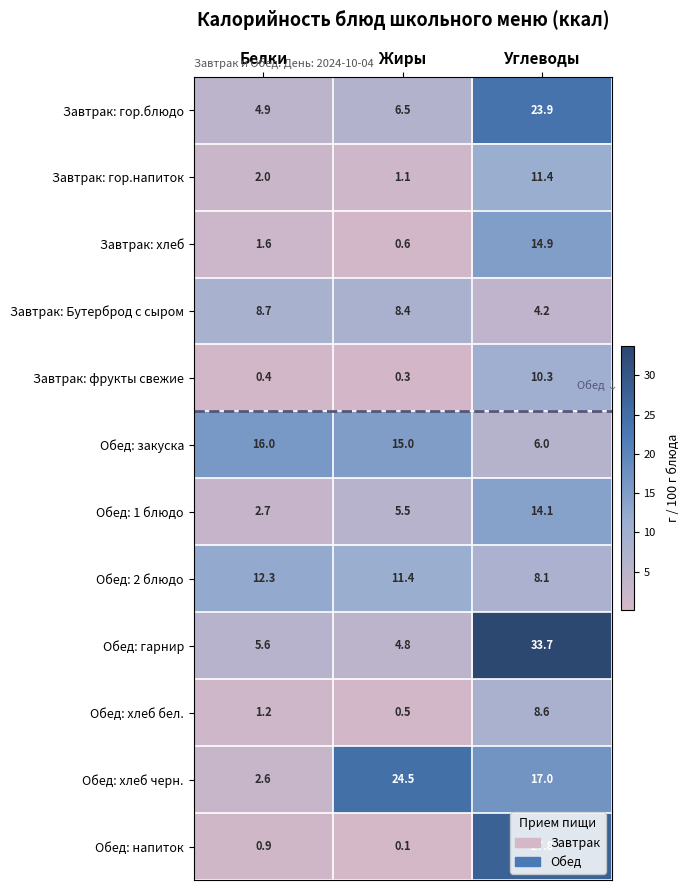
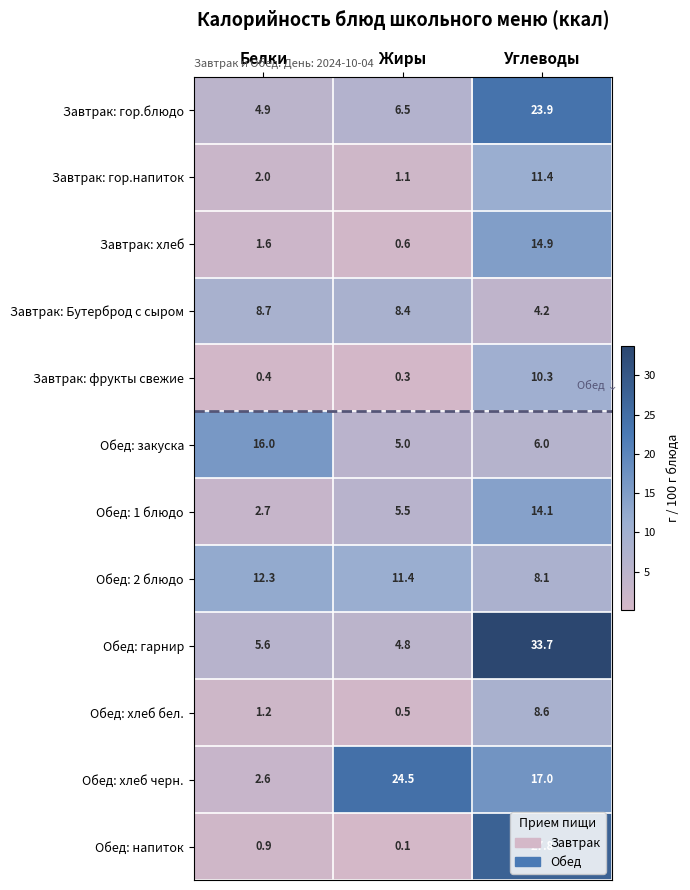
Обед: закуска, Жиры: 15.0 -> 5.0
